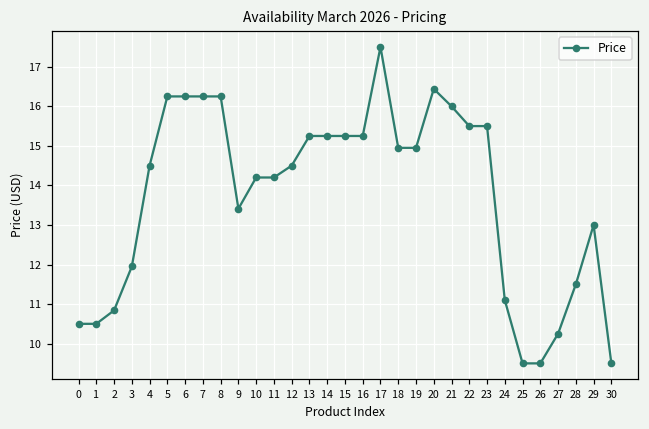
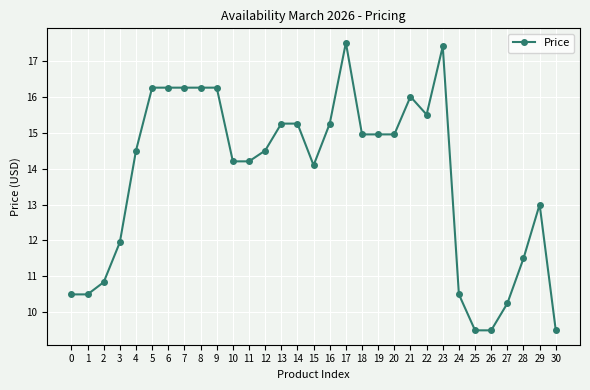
9: 13.4 -> 16.3
15: 15.3 -> 14.1
20: 16.4 -> 15.0
23: 15.5 -> 17.4
24: 11.1 -> 10.5
